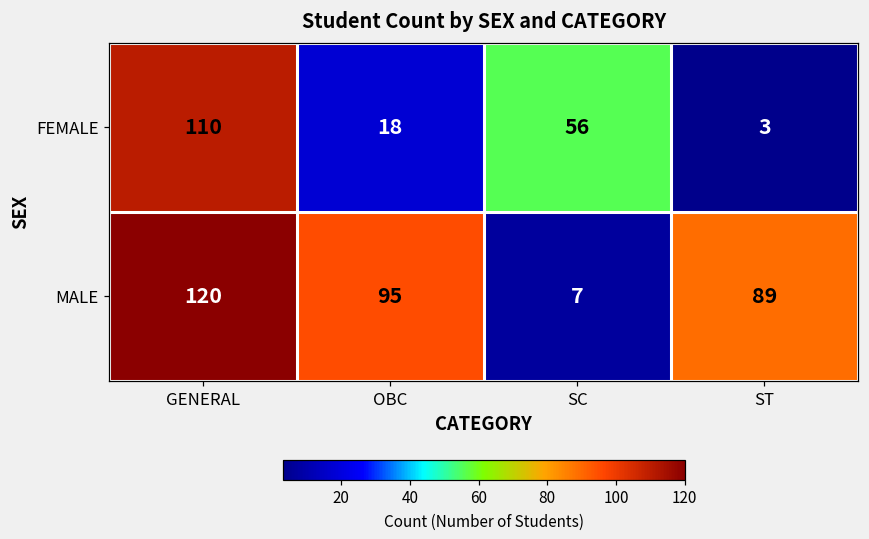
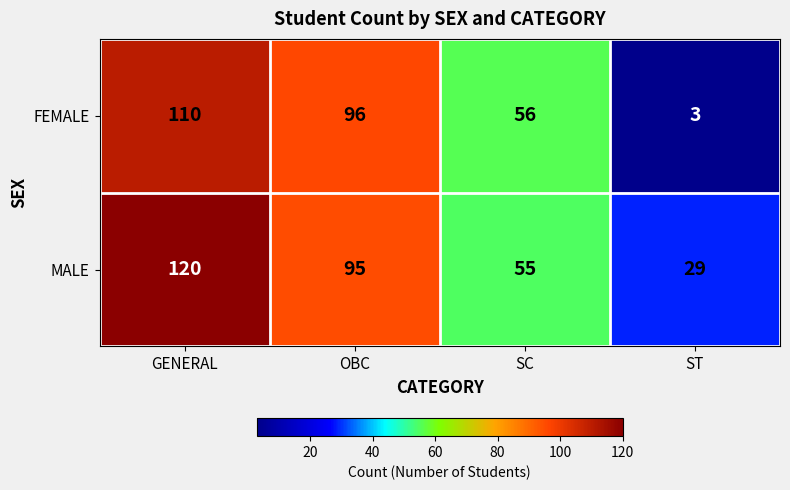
FEMALE, OBC: 18 -> 96
MALE, SC: 7 -> 55
MALE, ST: 89 -> 29
